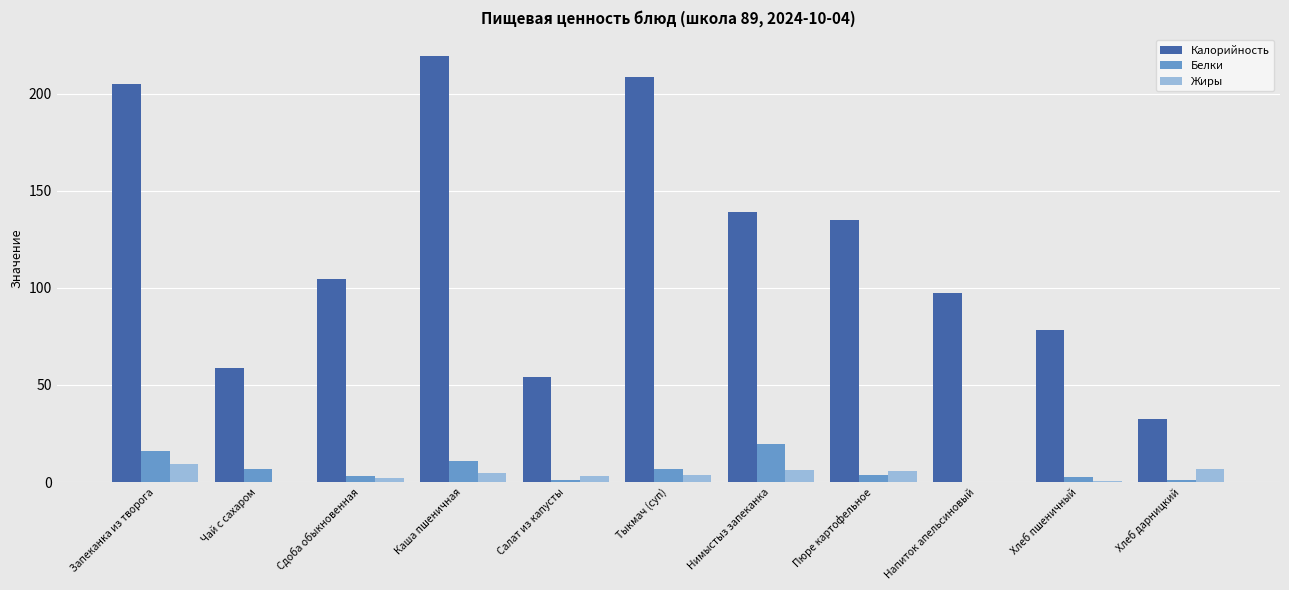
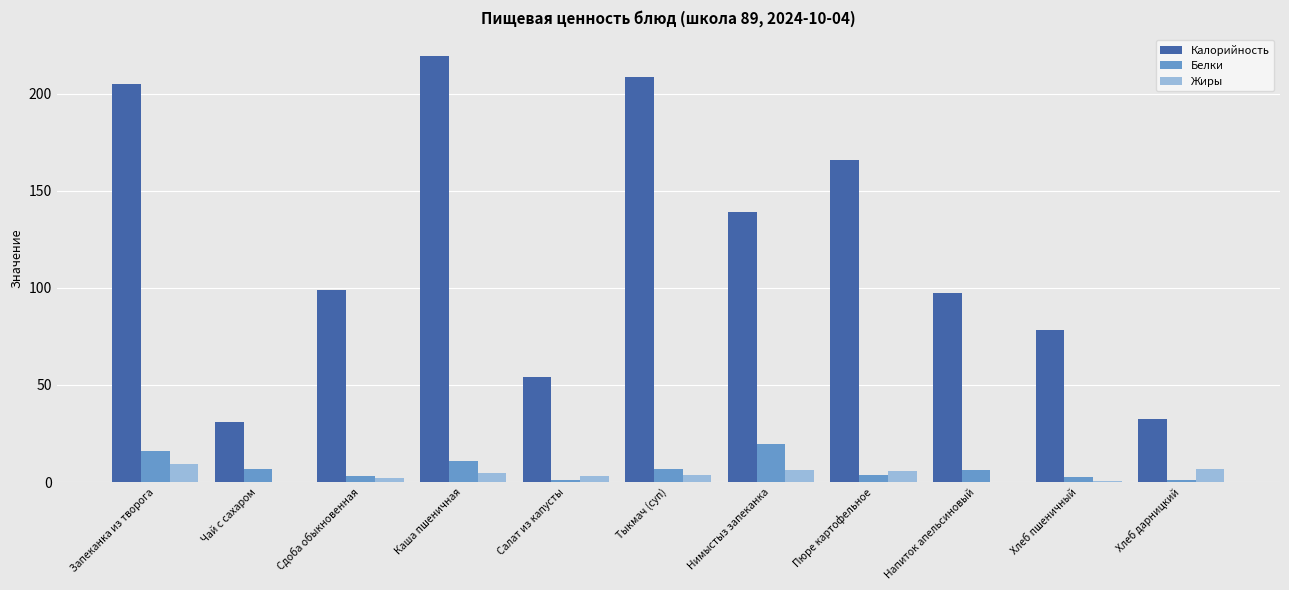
Калорийность, Чай с сахаром: 59 -> 31
Калорийность, Сдоба обыкновенная: 104 -> 99
Калорийность, Пюре картофельное: 135 -> 166
Белки, Напиток апельсиновый: 0 -> 6
